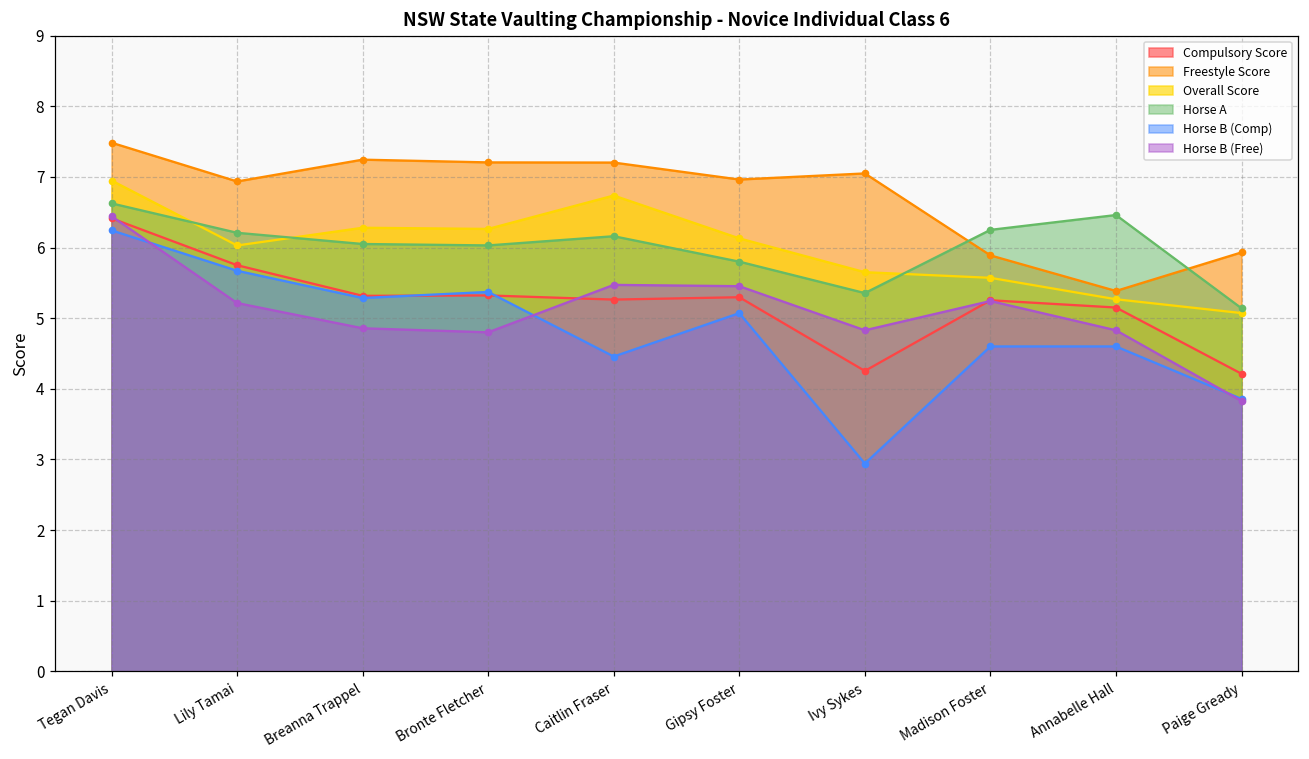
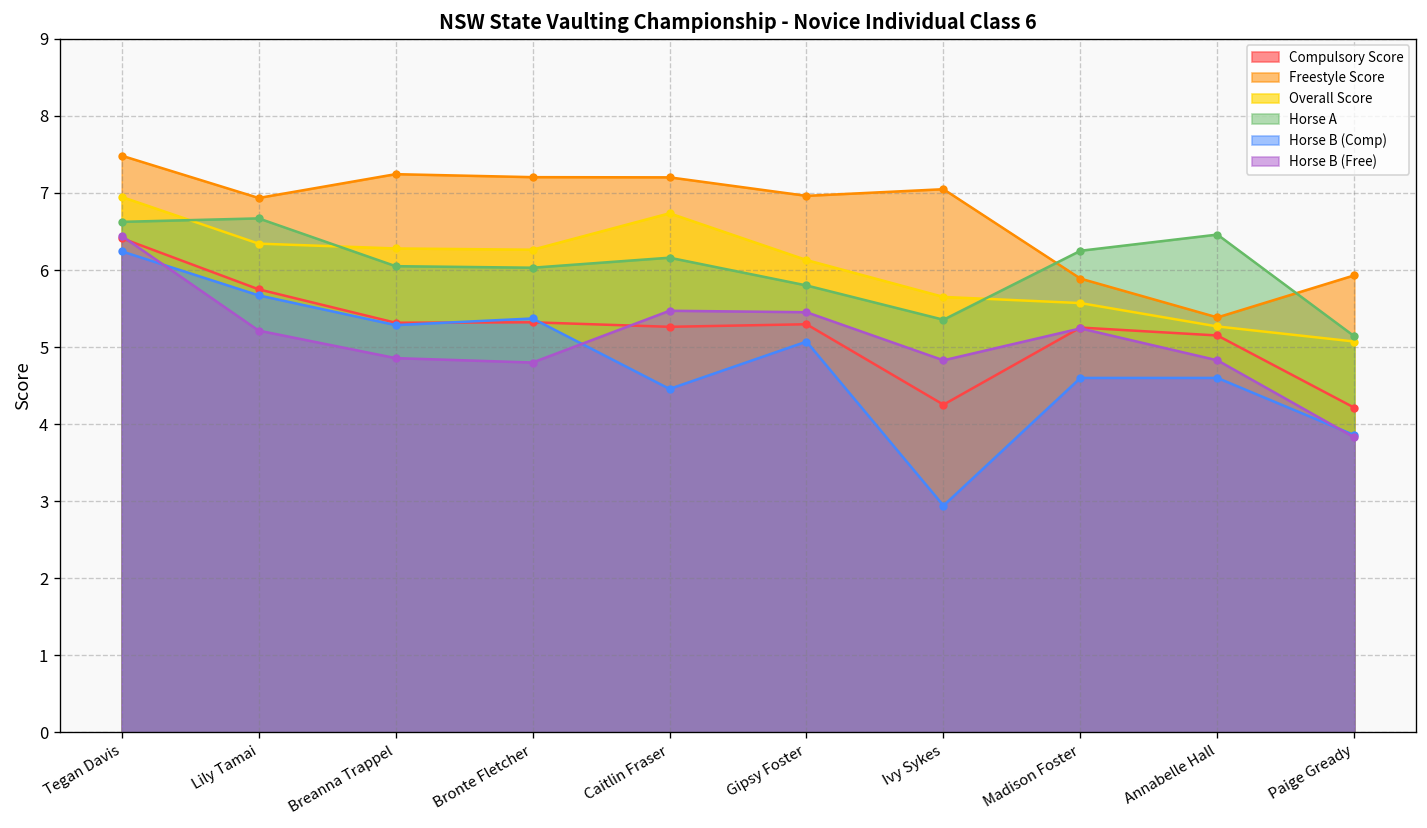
Overall Score, Lily Tamai: 6.0 -> 6.3
Horse A, Lily Tamai: 6.2 -> 6.7
